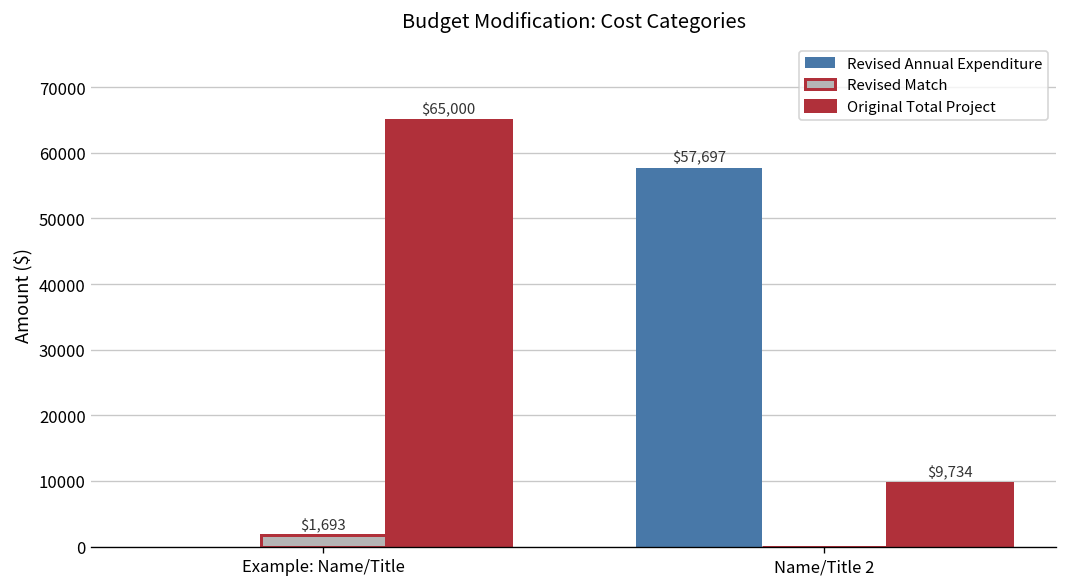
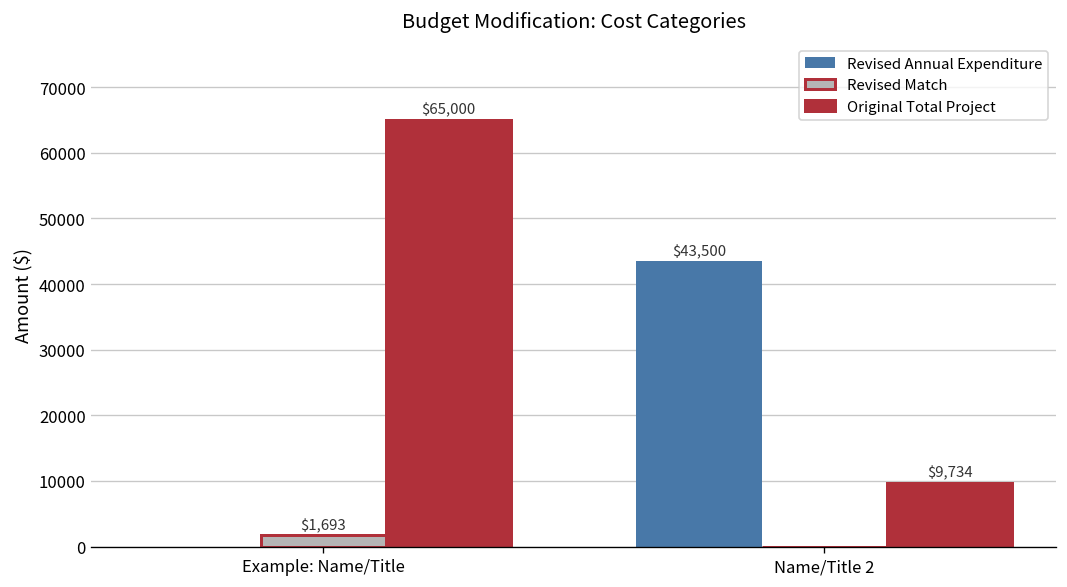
Revised Annual Expenditure, Name/Title 2: $57,697 -> $43,500
